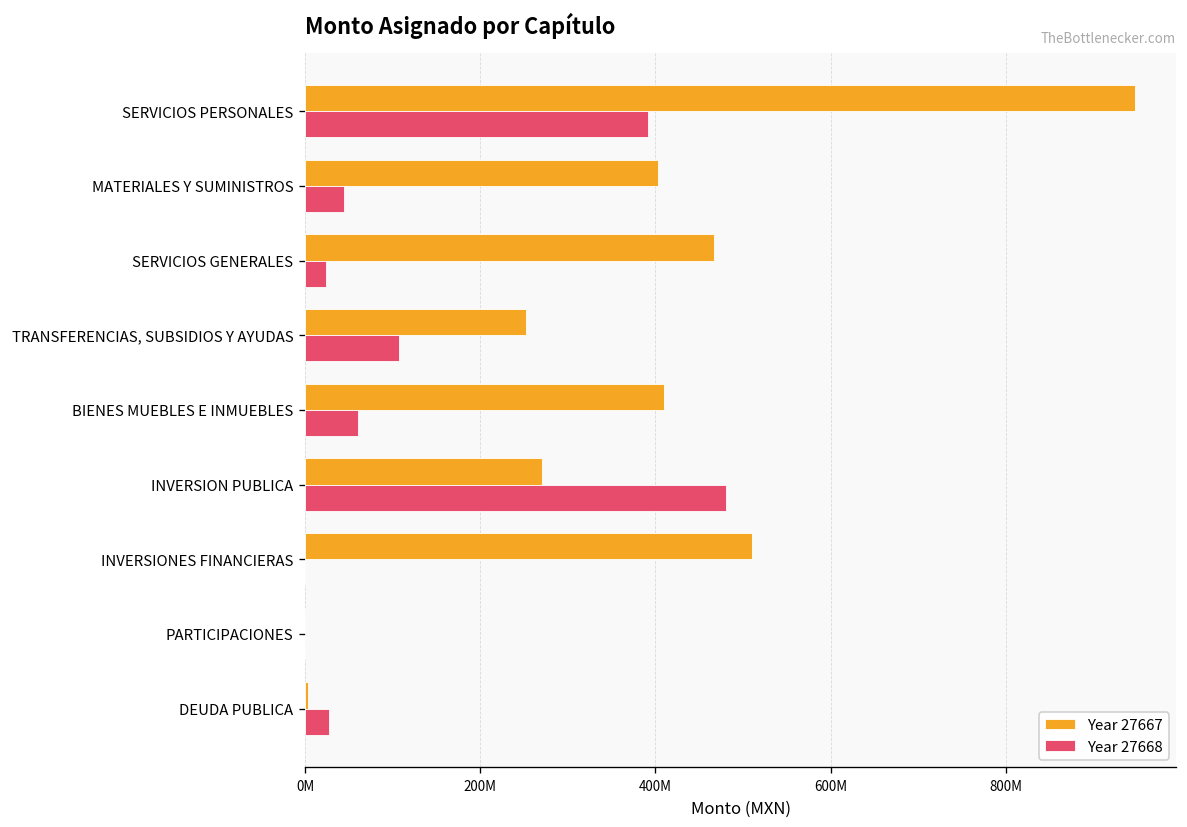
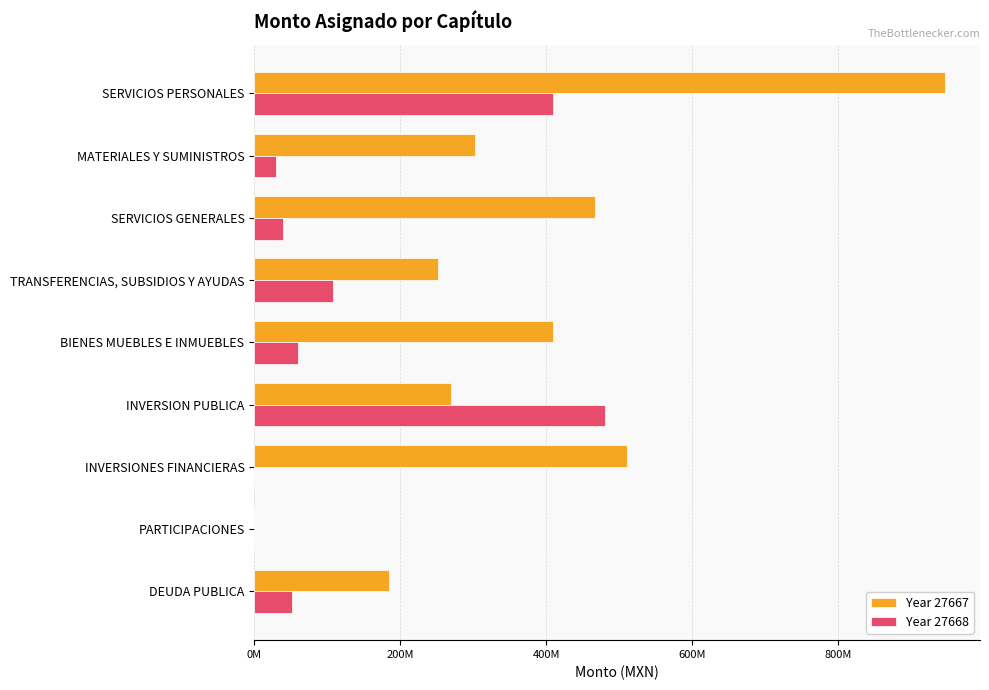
Year 27668, SERVICIOS PERSONALES: 390000000 -> 410000000
Year 27667, MATERIALES Y SUMINISTROS: 400000000 -> 300000000
Year 27668, MATERIALES Y SUMINISTROS: 40000000 -> 30000000
Year 27668, SERVICIOS GENERALES: 20000000 -> 40000000
Year 27667, DEUDA PUBLICA: 0 -> 180000000
Year 27668, DEUDA PUBLICA: 30000000 -> 50000000
